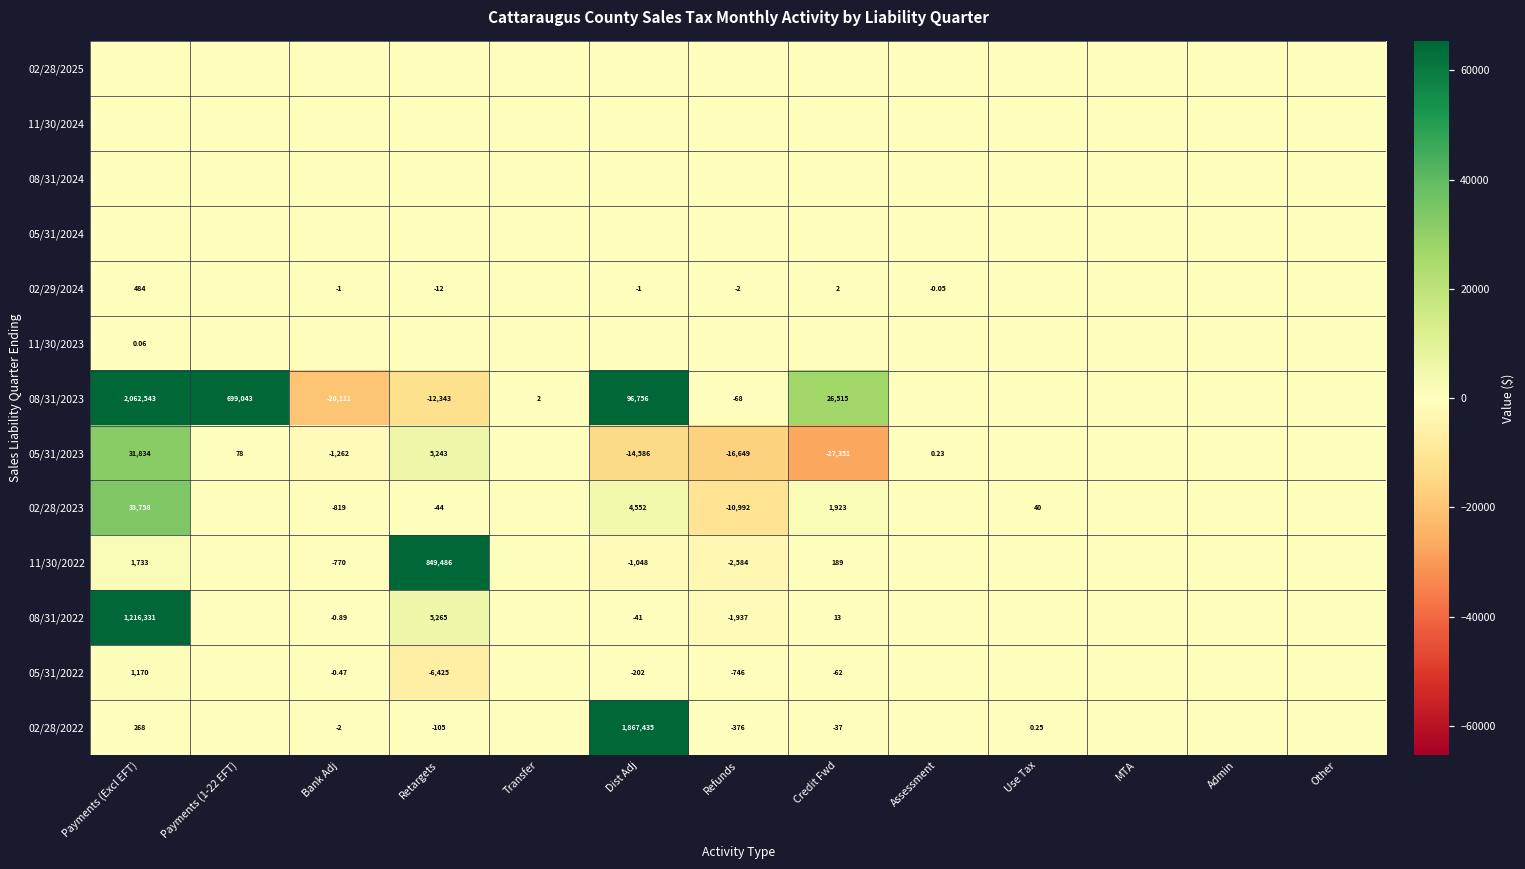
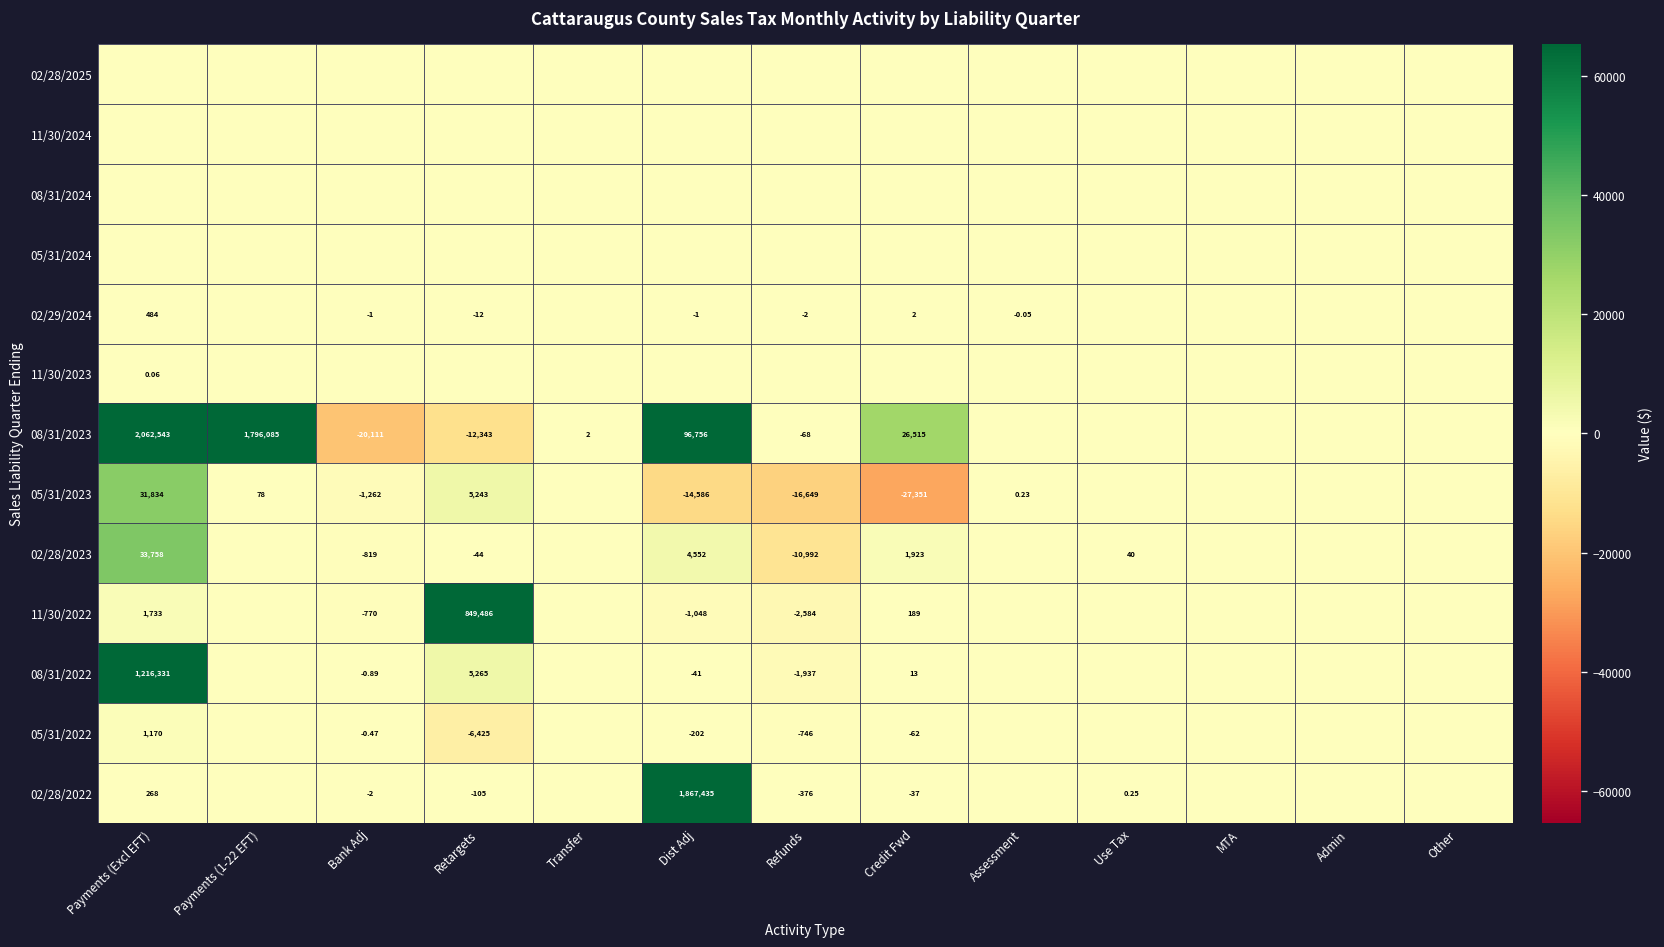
08/31/2023, Payments (1-22 EFT): 699,043 -> 1,796,085
